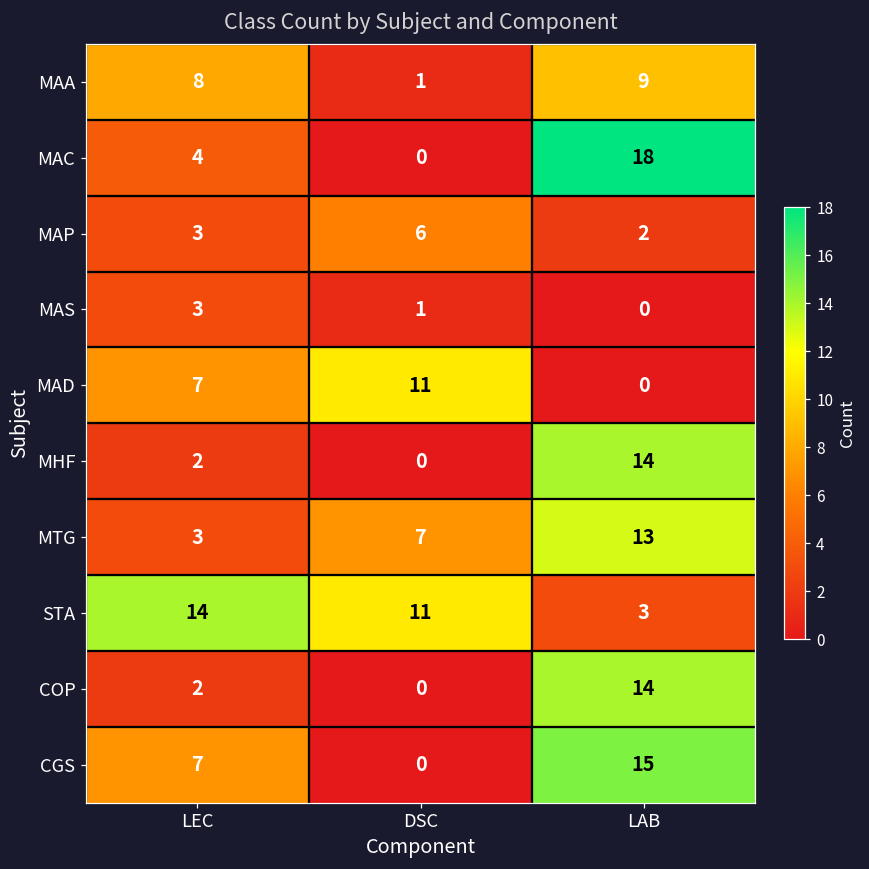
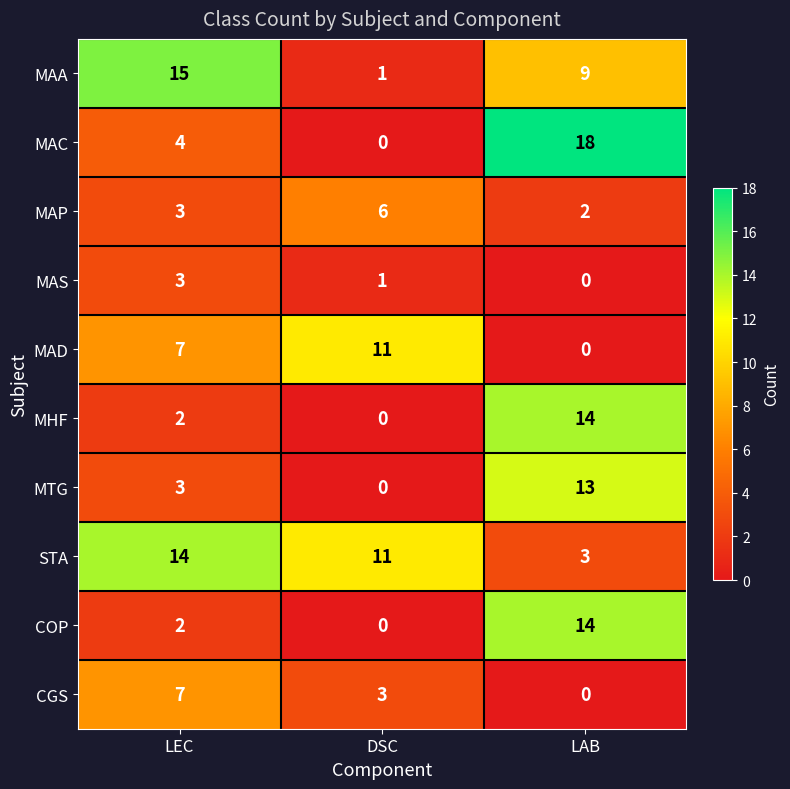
MAA, LEC: 8 -> 15
MTG, DSC: 7 -> 0
CGS, DSC: 0 -> 3
CGS, LAB: 15 -> 0
